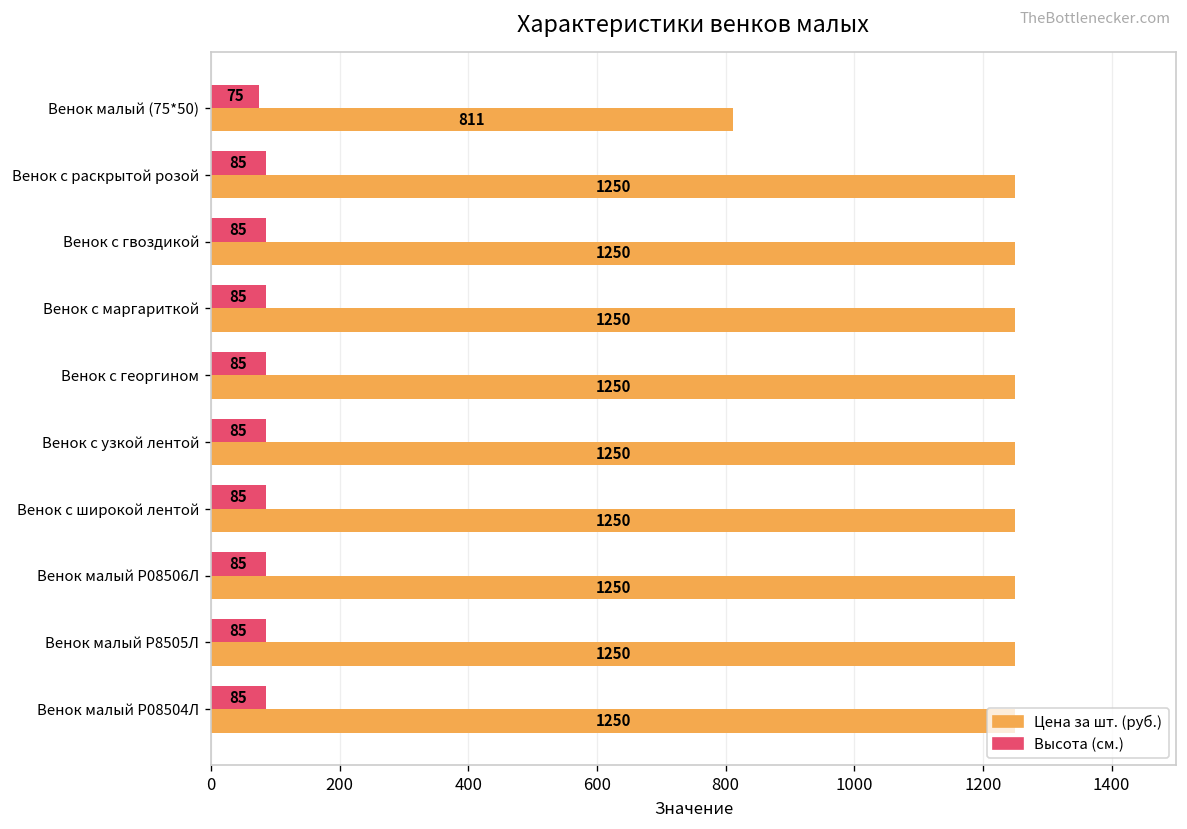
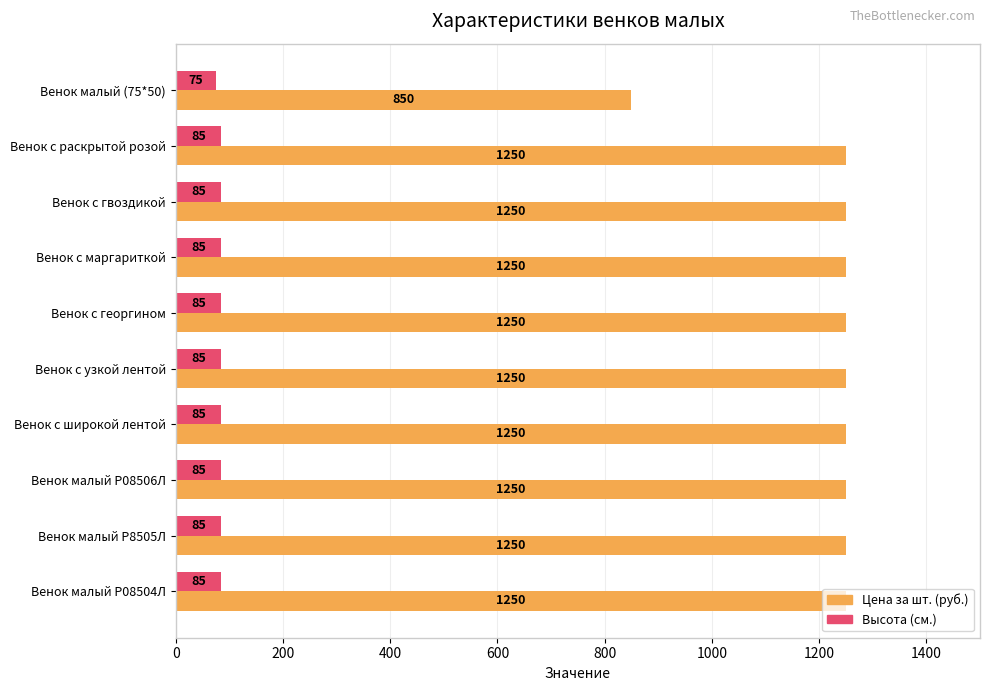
Цена за шт. (руб.), Венок малый (75*50): 811 -> 850
